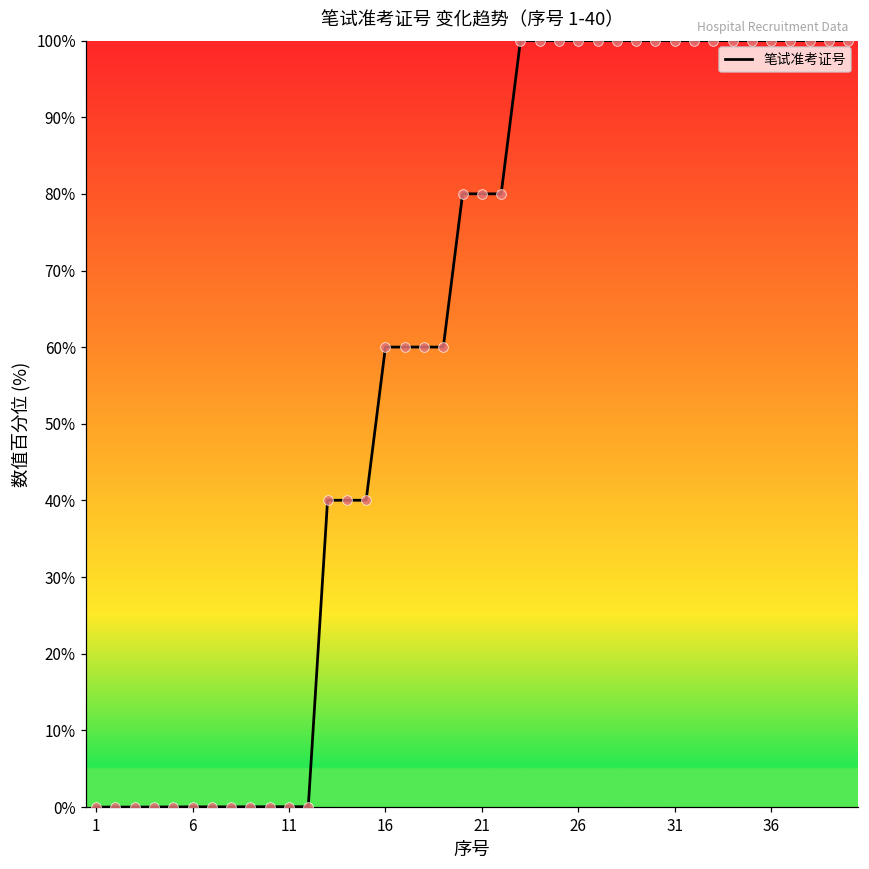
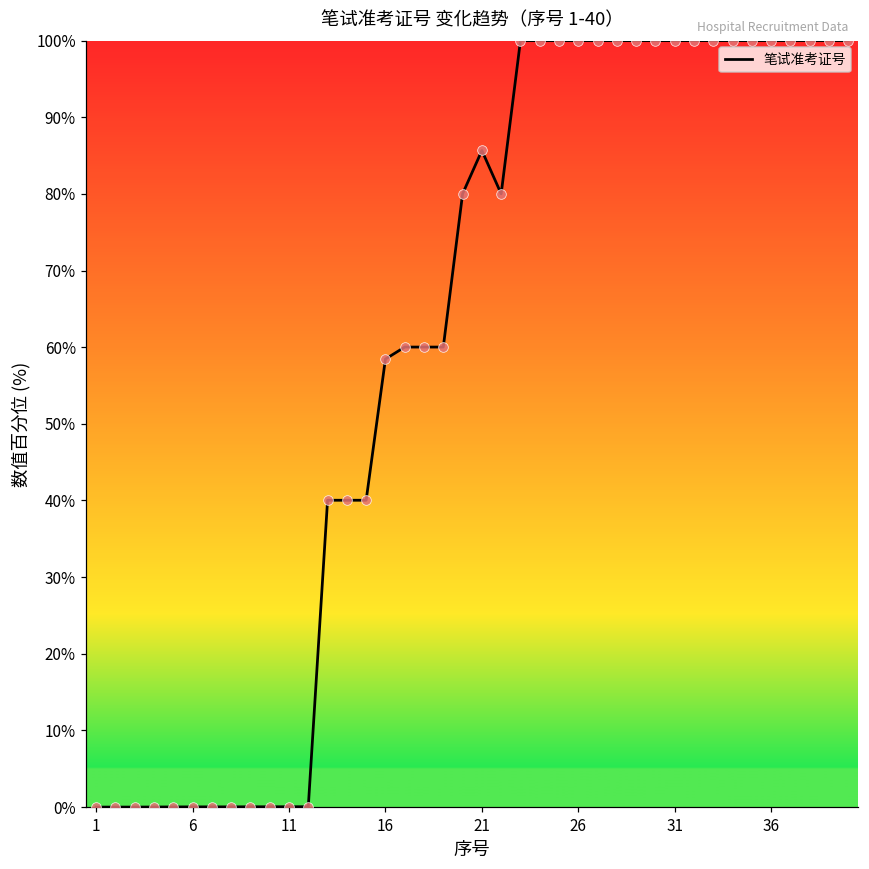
16: 60% -> 58%
21: 80% -> 86%
